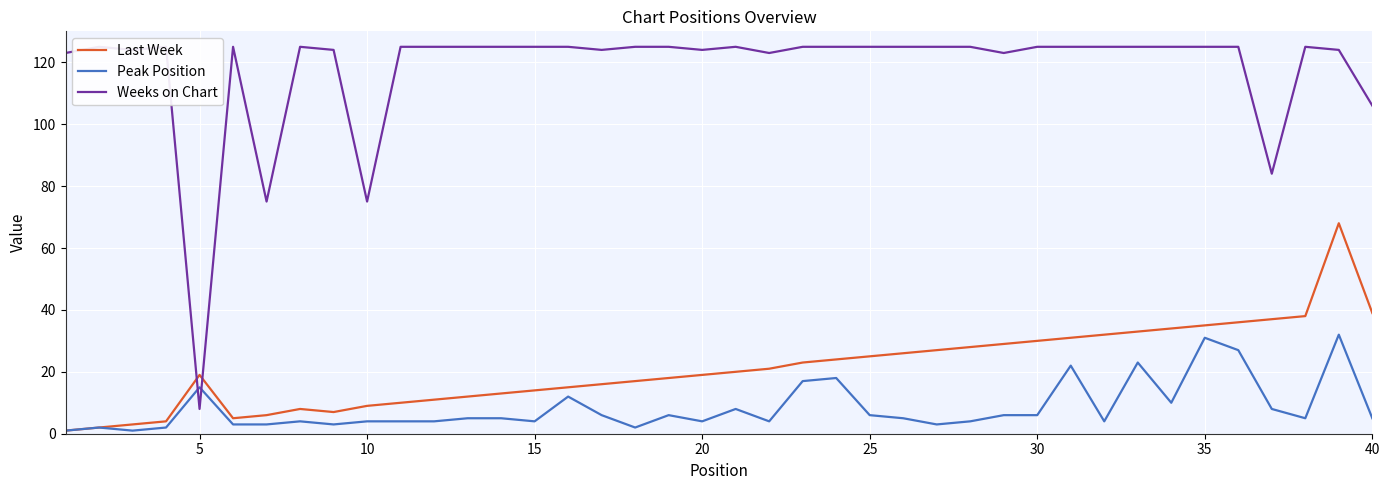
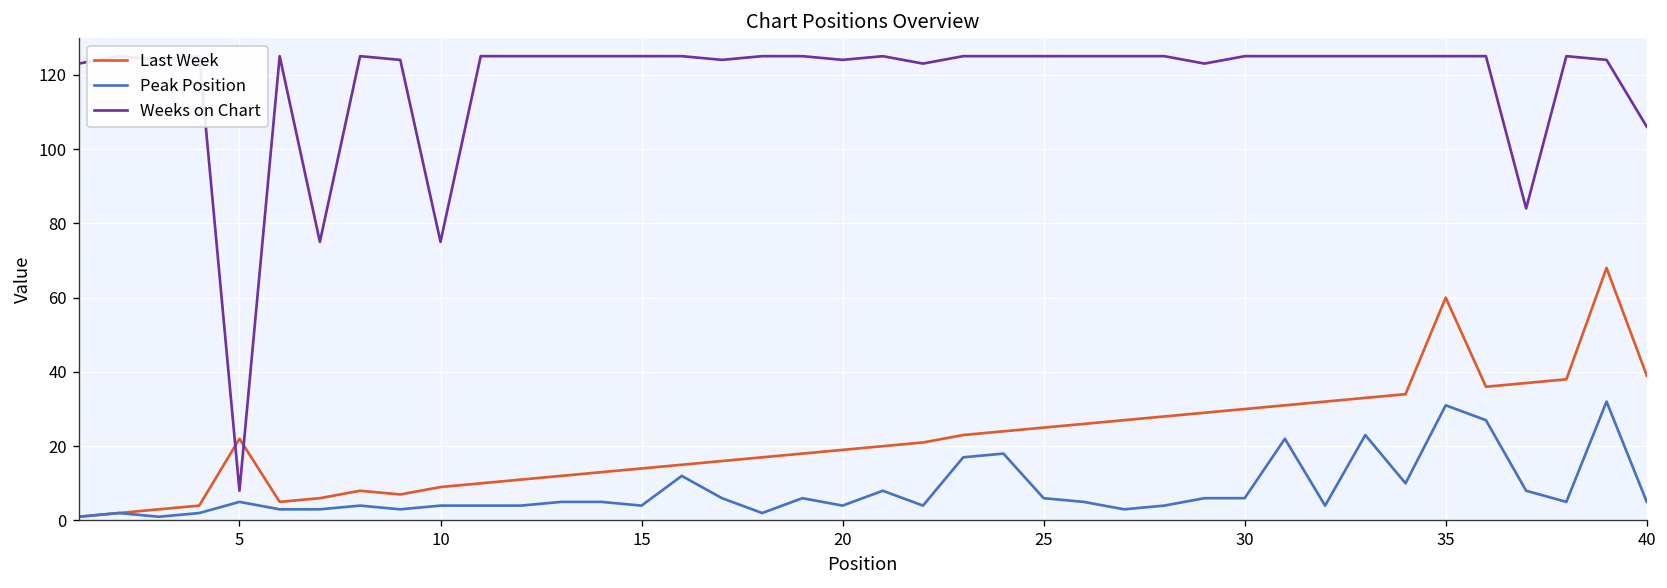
Last Week, 5: 19 -> 22
Peak Position, 5: 15 -> 5
Last Week, 35: 35 -> 60
